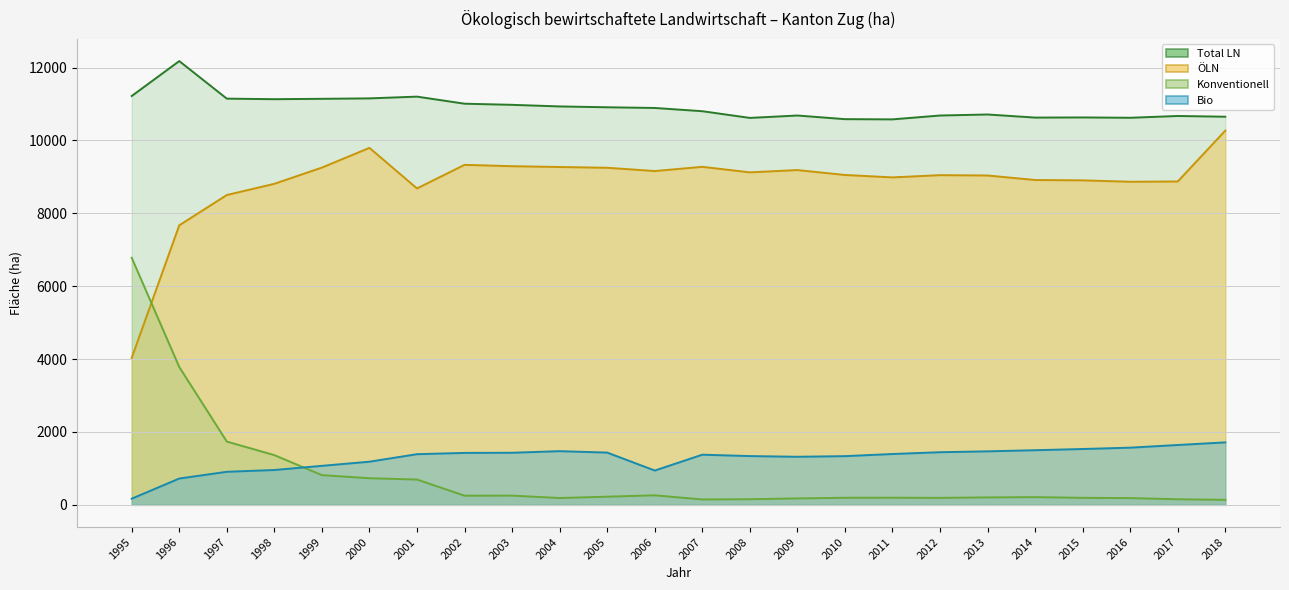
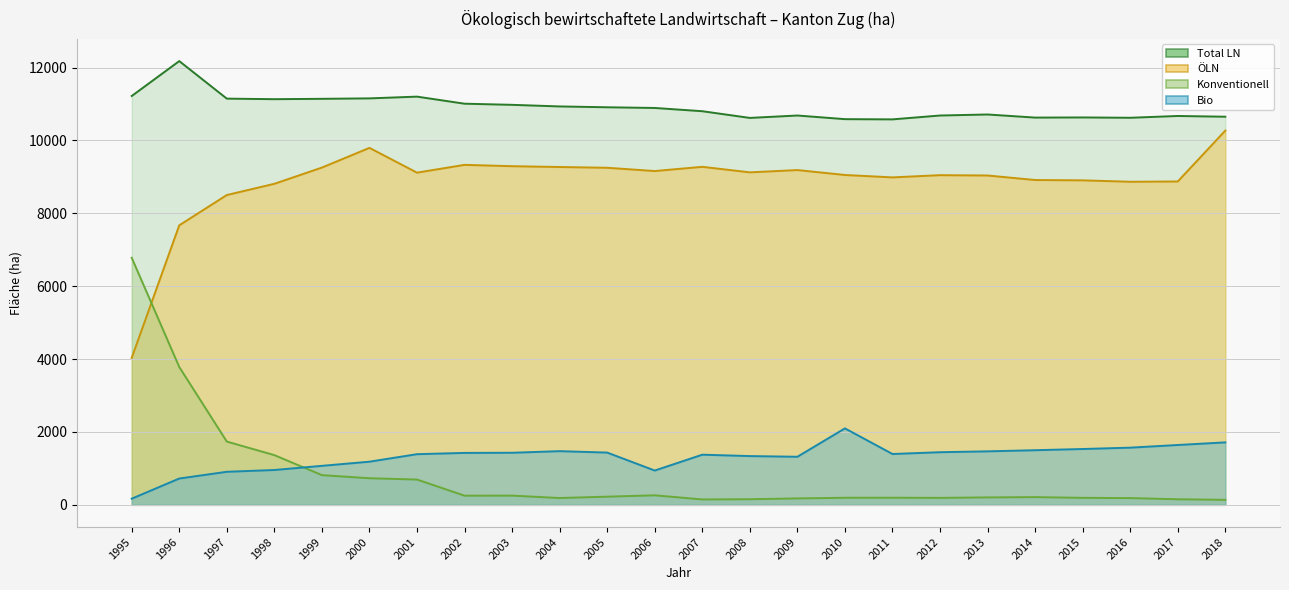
ÖLN, 2001: 8700 -> 9100
Bio, 2010: 1300 -> 2100
